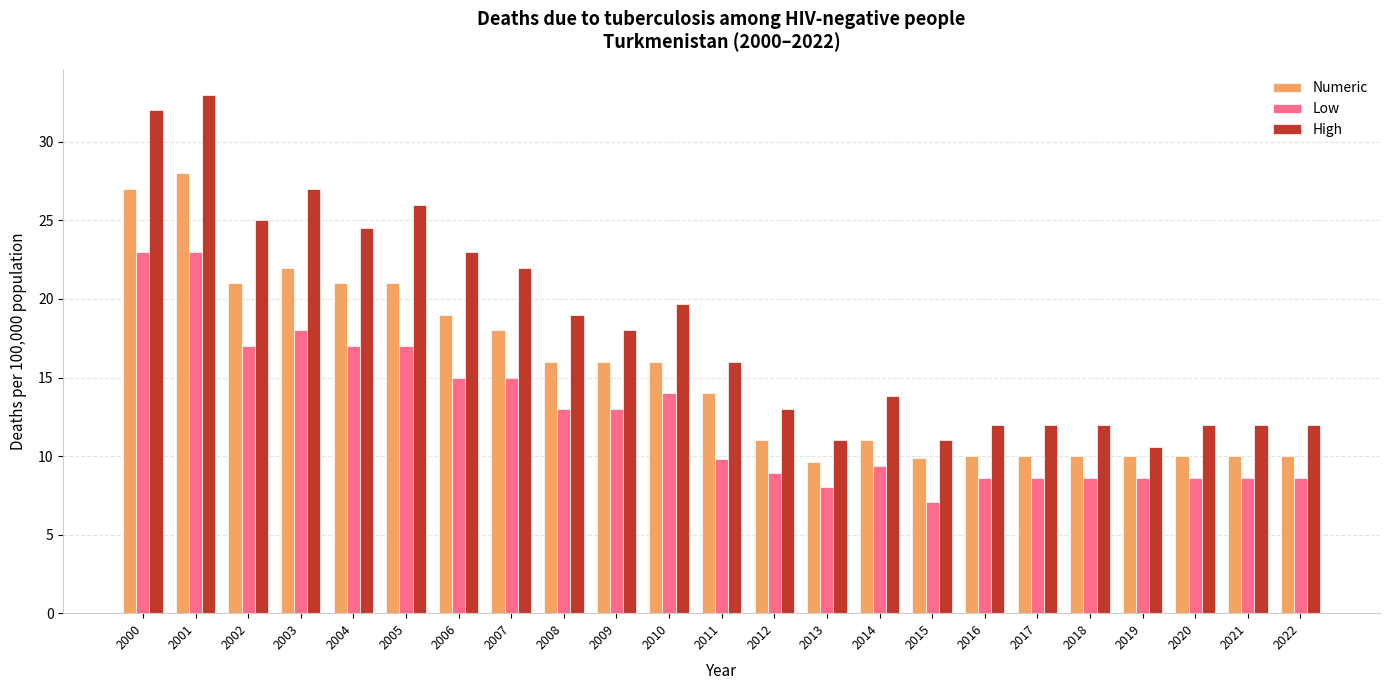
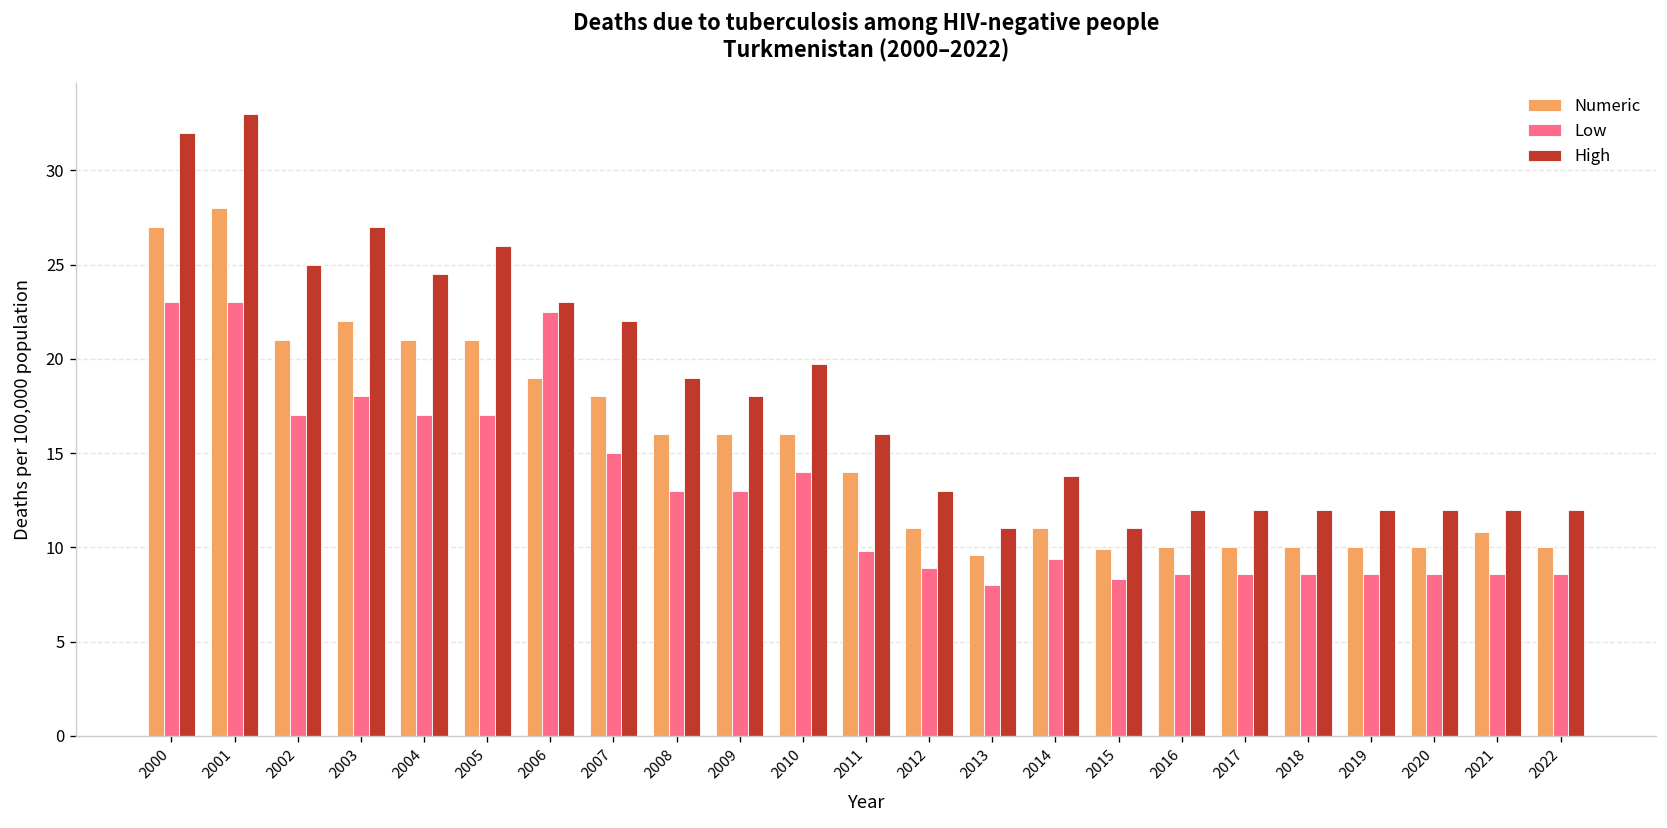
Low, 2006: 15.0 -> 22.5
Low, 2015: 7.1 -> 8.3
High, 2019: 10.6 -> 12.0
Numeric, 2021: 10.0 -> 10.8
